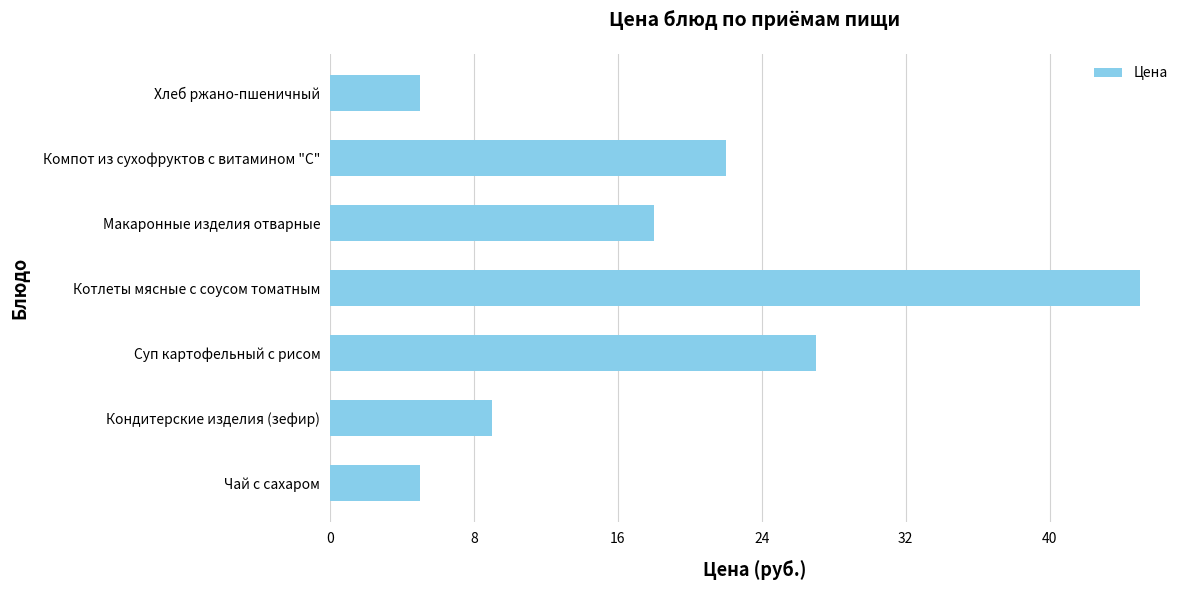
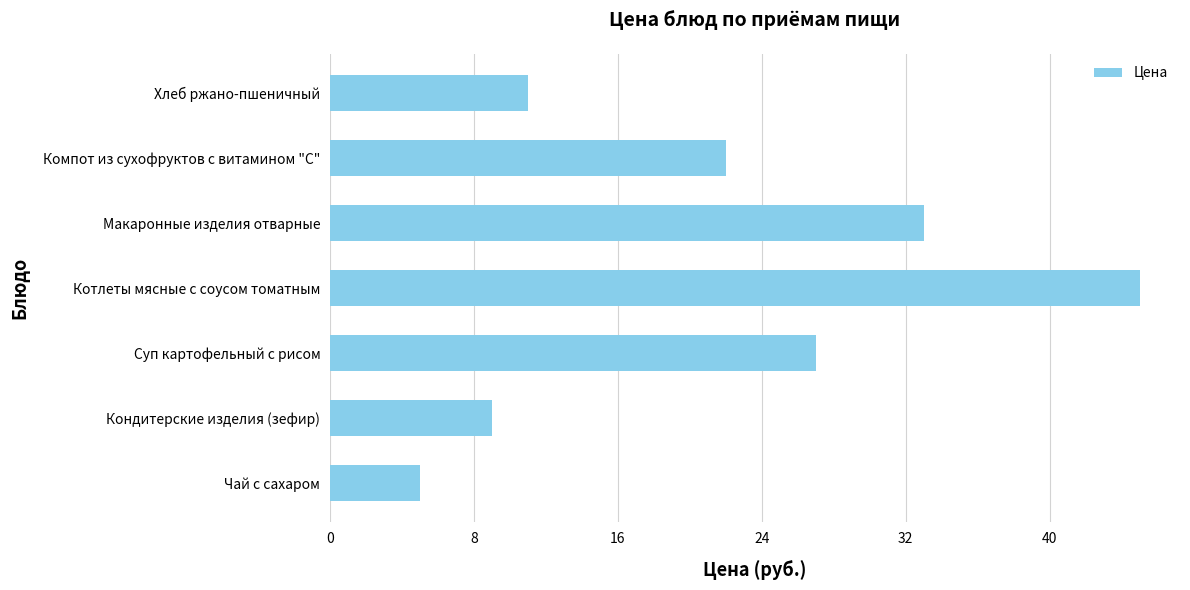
Хлеб ржано-пшеничный: 5 -> 11
Макаронные изделия отварные: 18 -> 33
